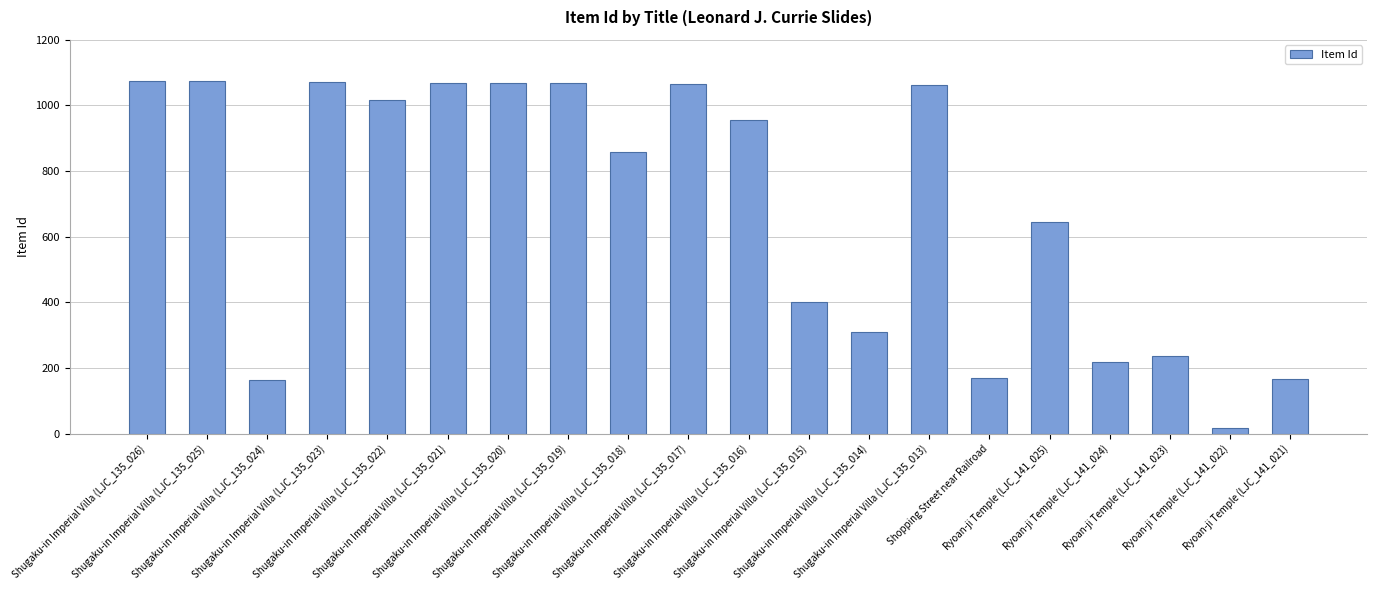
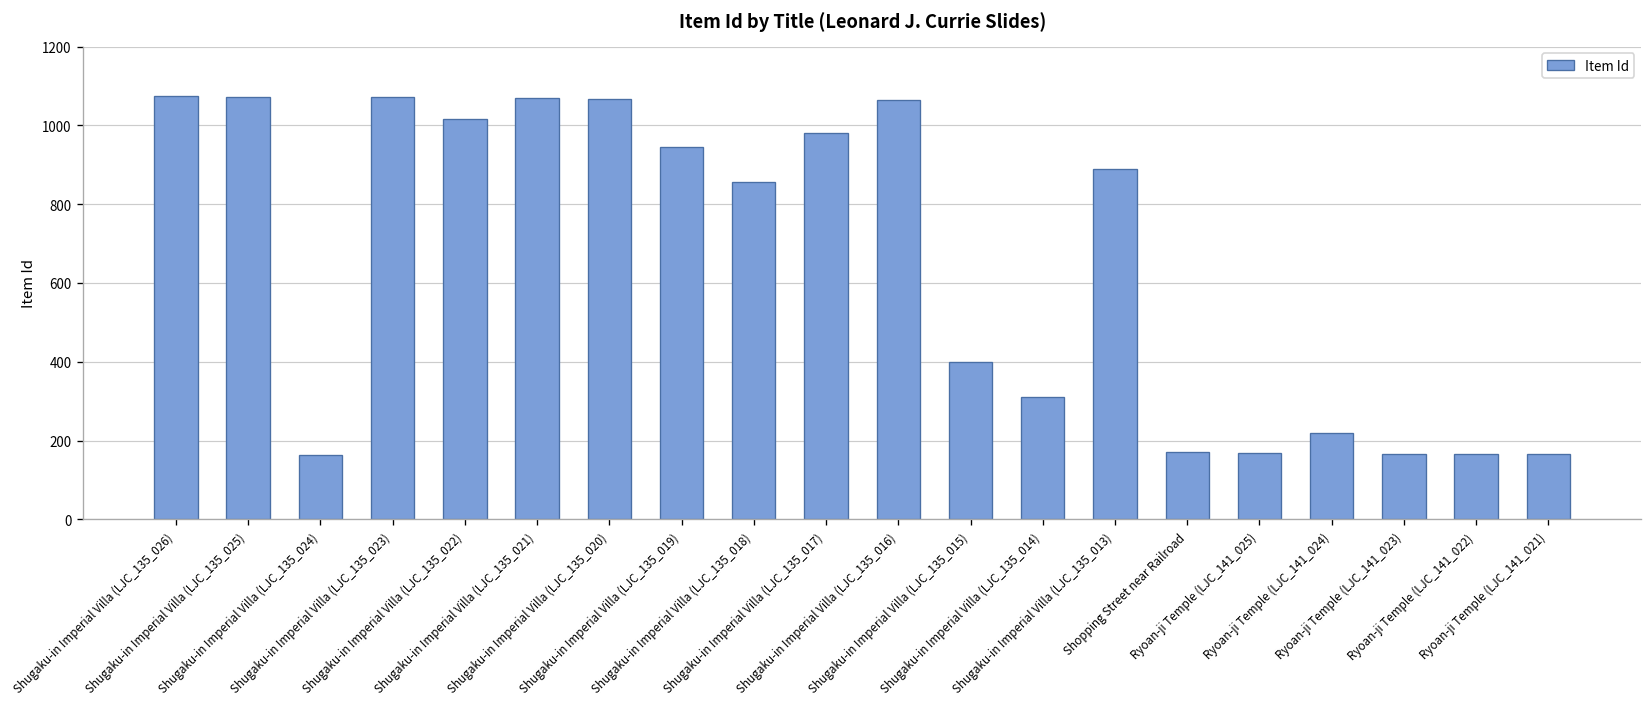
Shugaku-in Imperial Villa (LJC_135_019): 1070 -> 950
Shugaku-in Imperial Villa (LJC_135_017): 1070 -> 980
Shugaku-in Imperial Villa (LJC_135_016): 960 -> 1060
Shugaku-in Imperial Villa (LJC_135_013): 1060 -> 890
Ryoan-ji Temple (LJC_141_025): 650 -> 170
Ryoan-ji Temple (LJC_141_023): 240 -> 170
Ryoan-ji Temple (LJC_141_022): 20 -> 170
